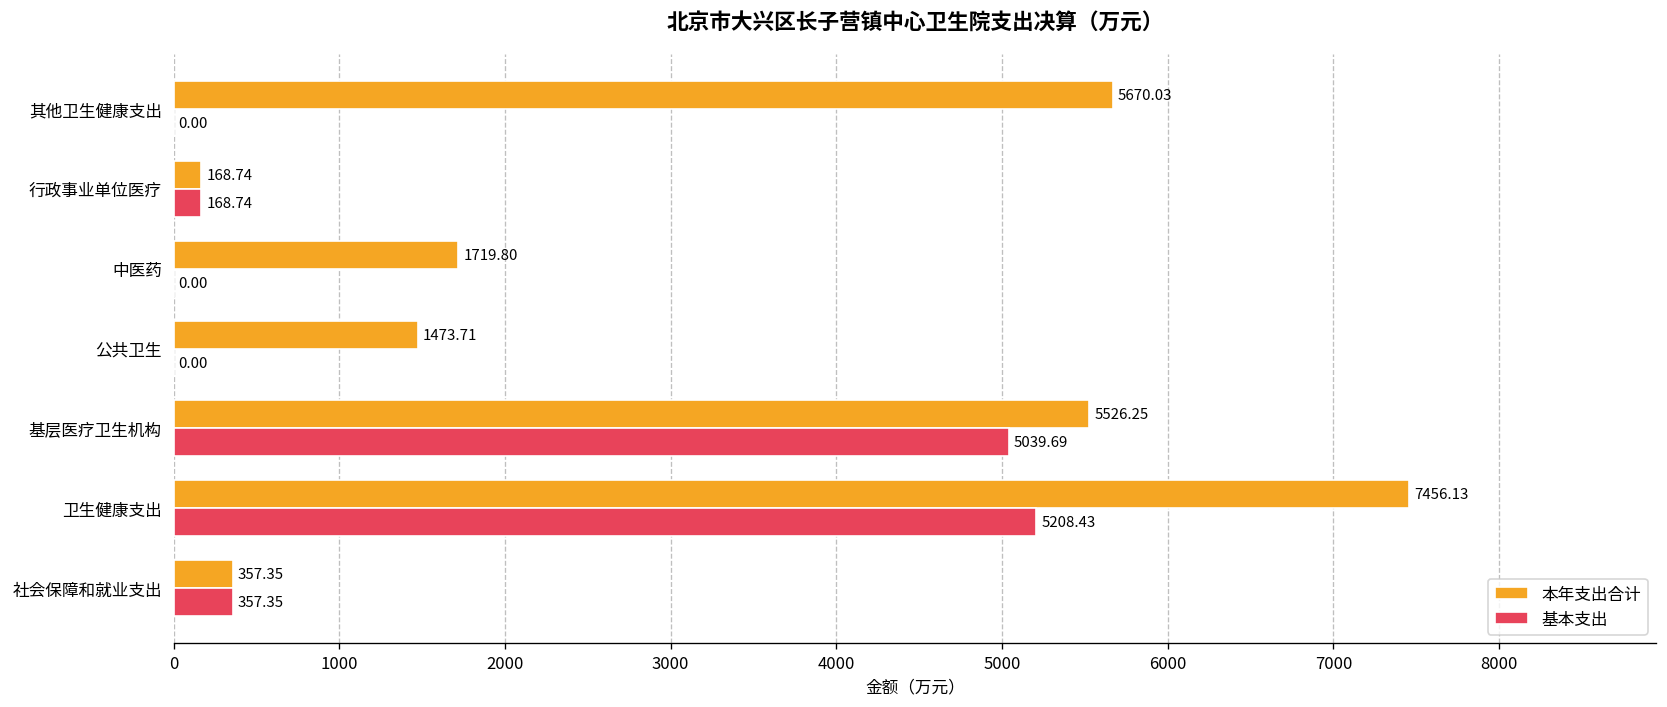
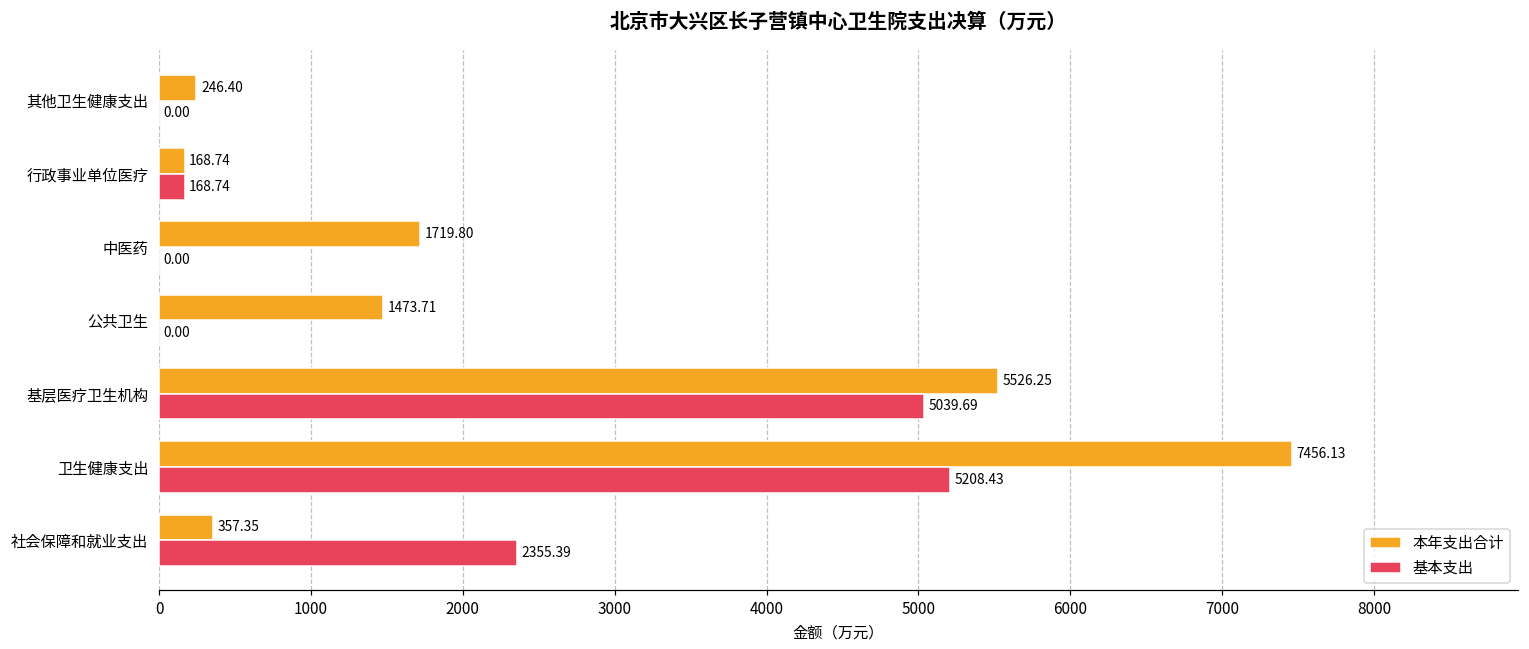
本年支出合计, 其他卫生健康支出: 5670.03 -> 246.40
基本支出, 社会保障和就业支出: 357.35 -> 2355.39
